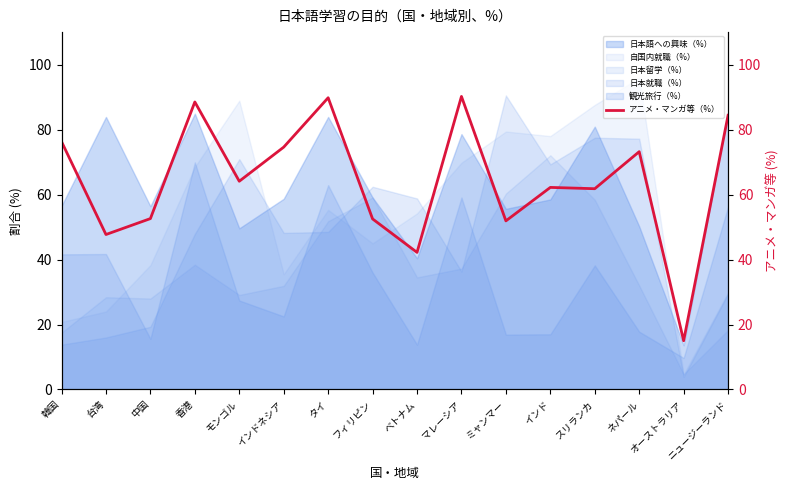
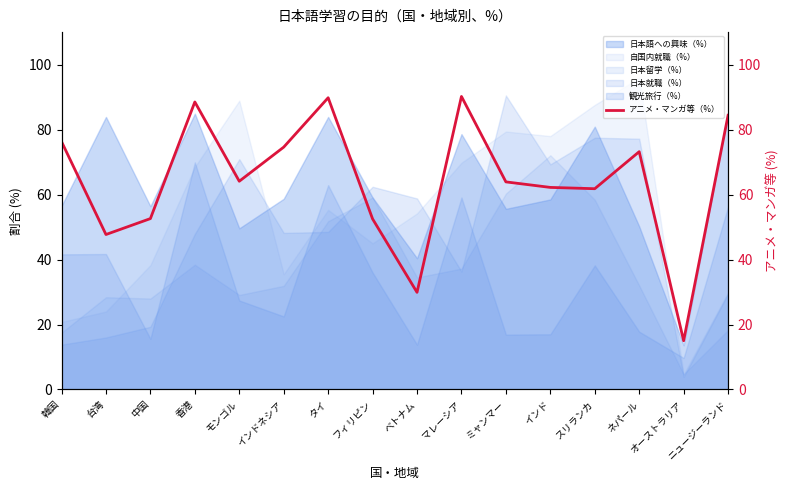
アニメ・マンガ等（%）, ベトナム: 42 -> 30
アニメ・マンガ等（%）, ミャンマー: 52 -> 64
